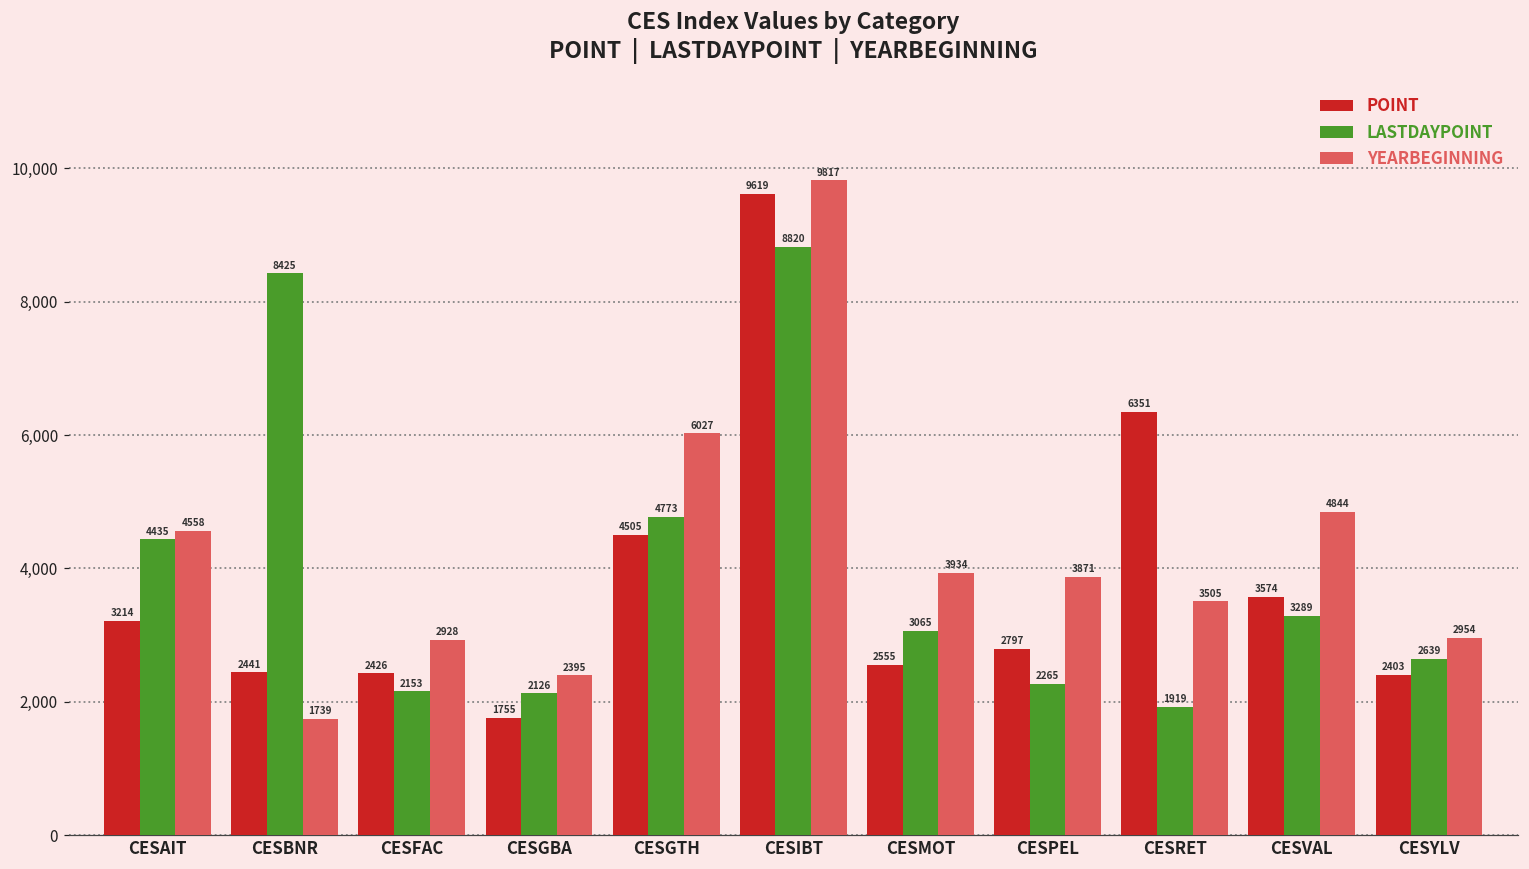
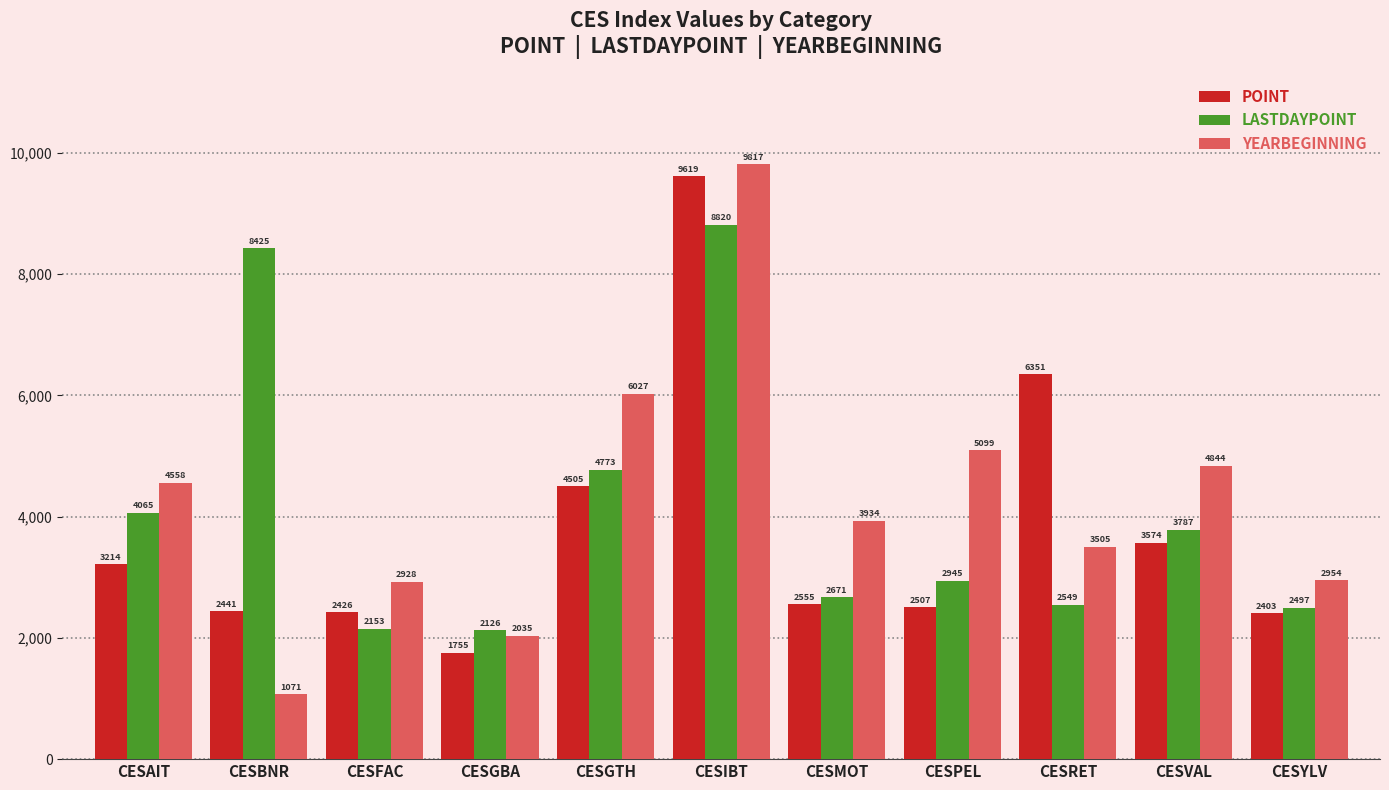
LASTDAYPOINT, CESAIT: 4435 -> 4065
YEARBEGINNING, CESBNR: 1739 -> 1071
YEARBEGINNING, CESGBA: 2395 -> 2035
LASTDAYPOINT, CESMOT: 3065 -> 2671
POINT, CESPEL: 2797 -> 2507
LASTDAYPOINT, CESPEL: 2265 -> 2945
YEARBEGINNING, CESPEL: 3871 -> 5099
LASTDAYPOINT, CESRET: 1919 -> 2549
LASTDAYPOINT, CESVAL: 3289 -> 3787
LASTDAYPOINT, CESYLV: 2639 -> 2497
